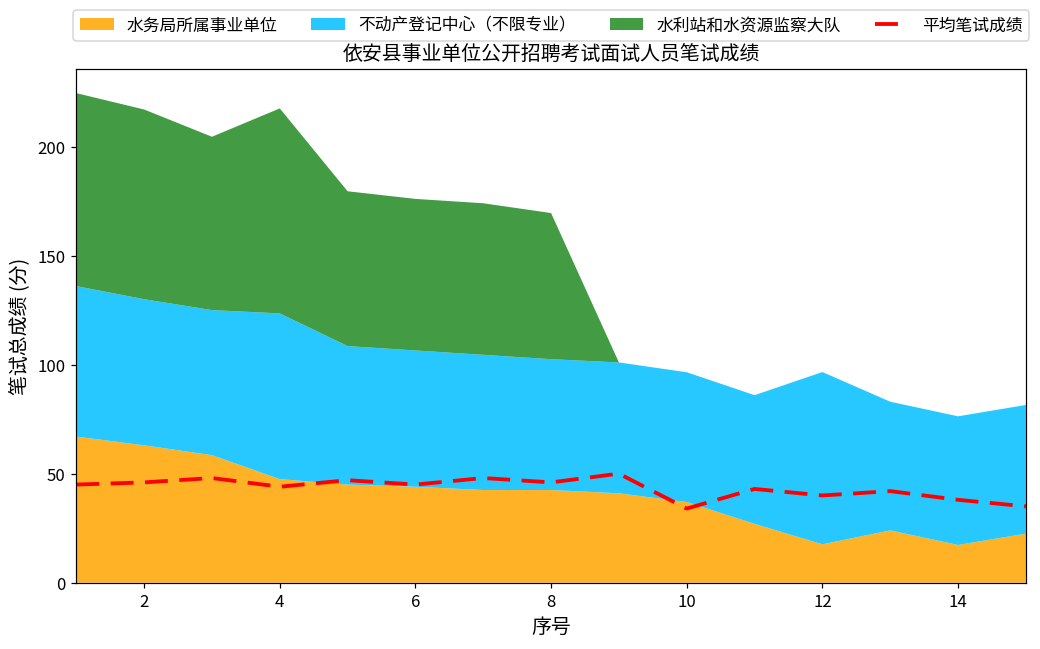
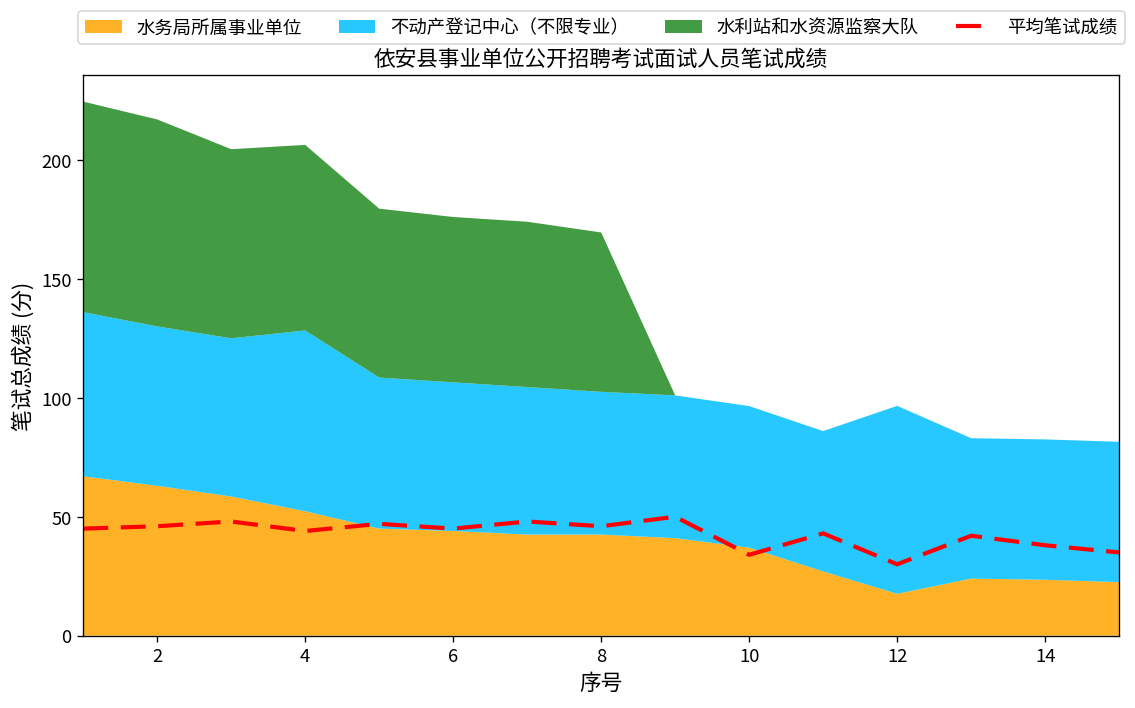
水务局所属事业单位, 4: 48 -> 52
水利站和水资源监察大队, 4: 94 -> 78
平均笔试成绩, 12: 40 -> 30
水务局所属事业单位, 14: 17 -> 24
